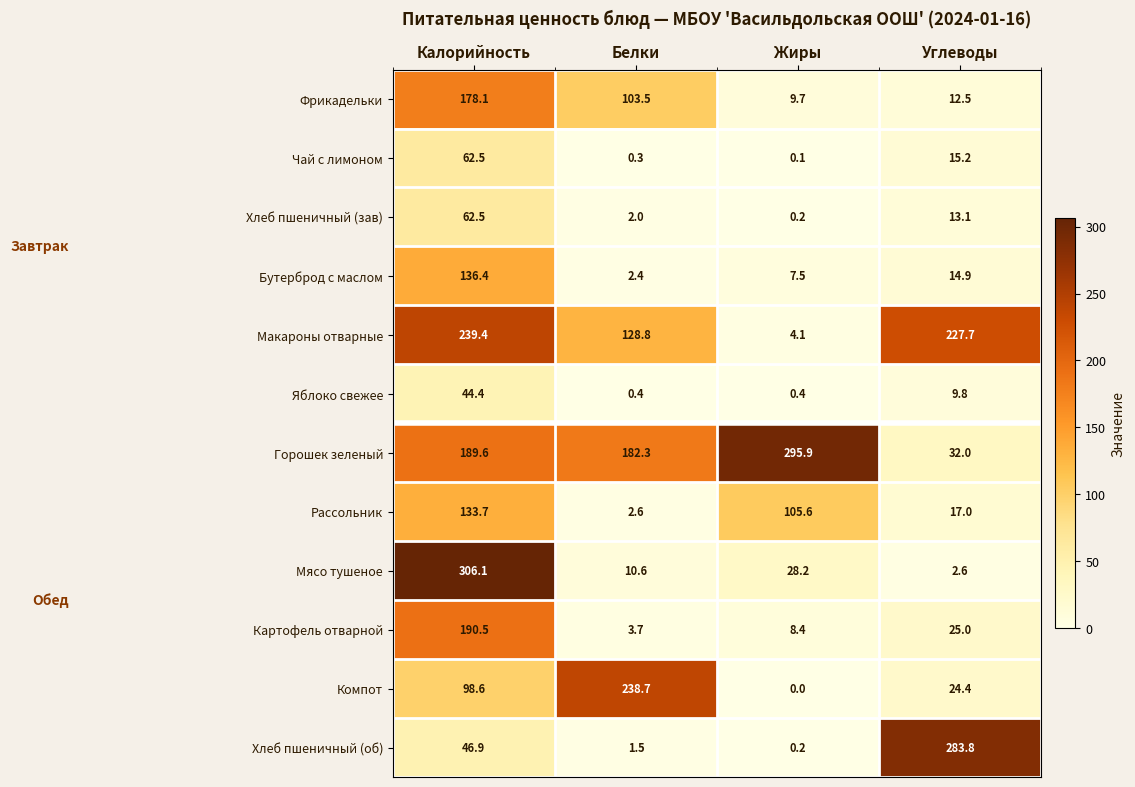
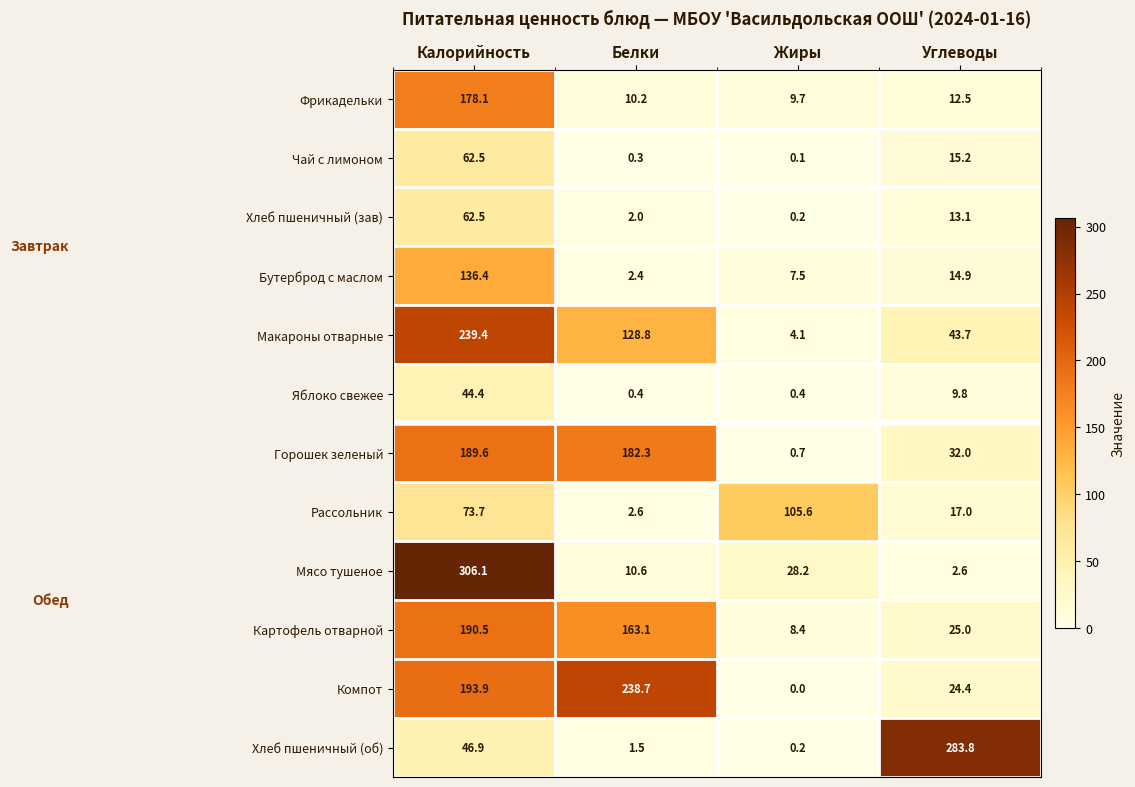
Фрикадельки, Белки: 103.5 -> 10.2
Макароны отварные, Углеводы: 227.7 -> 43.7
Горошек зеленый, Жиры: 295.9 -> 0.7
Рассольник, Калорийность: 133.7 -> 73.7
Картофель отварной, Белки: 3.7 -> 163.1
Компот, Калорийность: 98.6 -> 193.9
